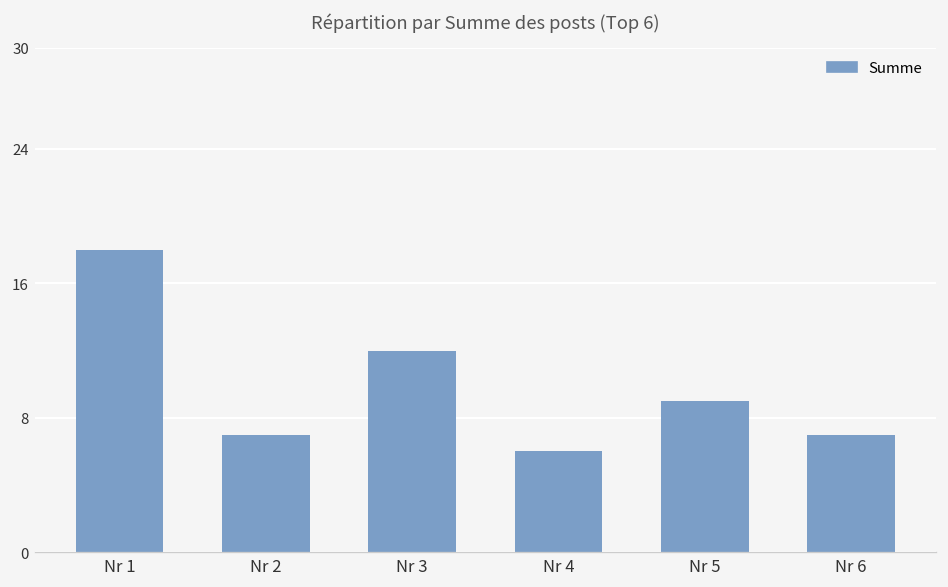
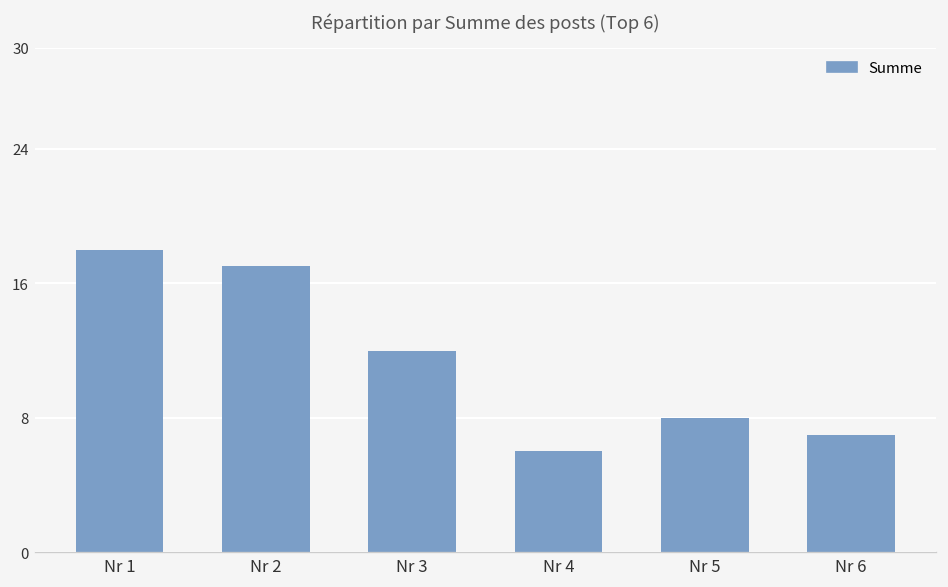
Nr 2: 7 -> 17
Nr 5: 9 -> 8
